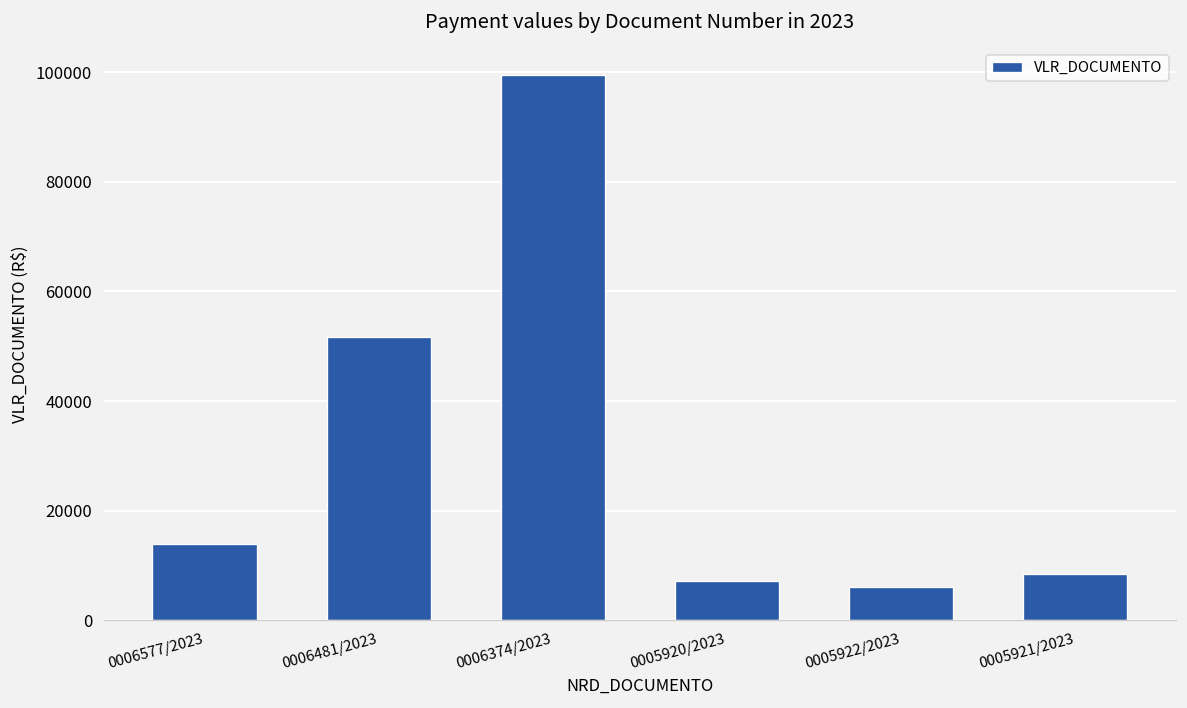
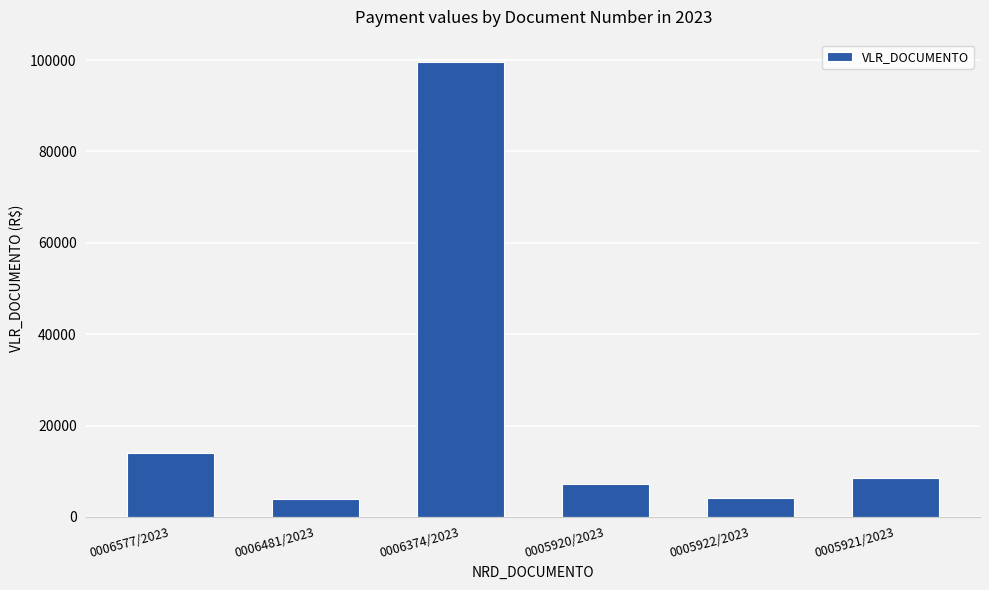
0006481/2023: 52000 -> 4000
0005922/2023: 6000 -> 4000
